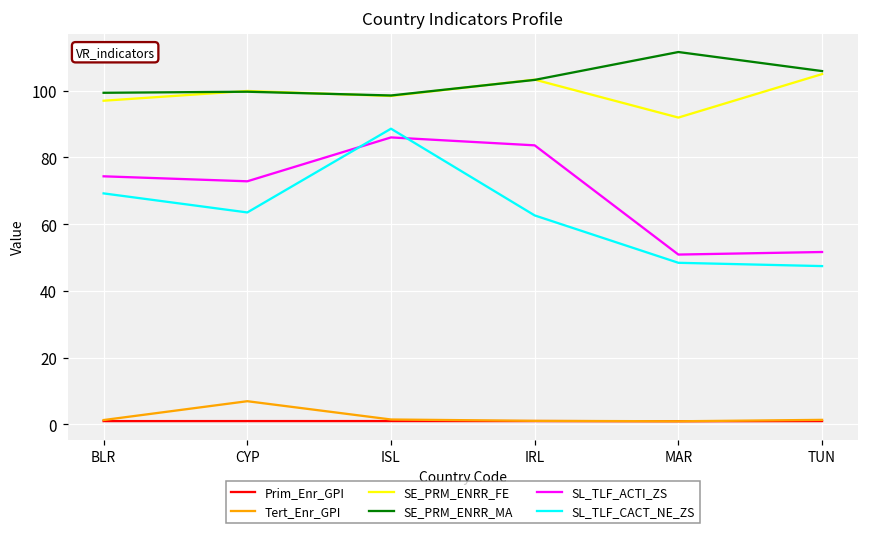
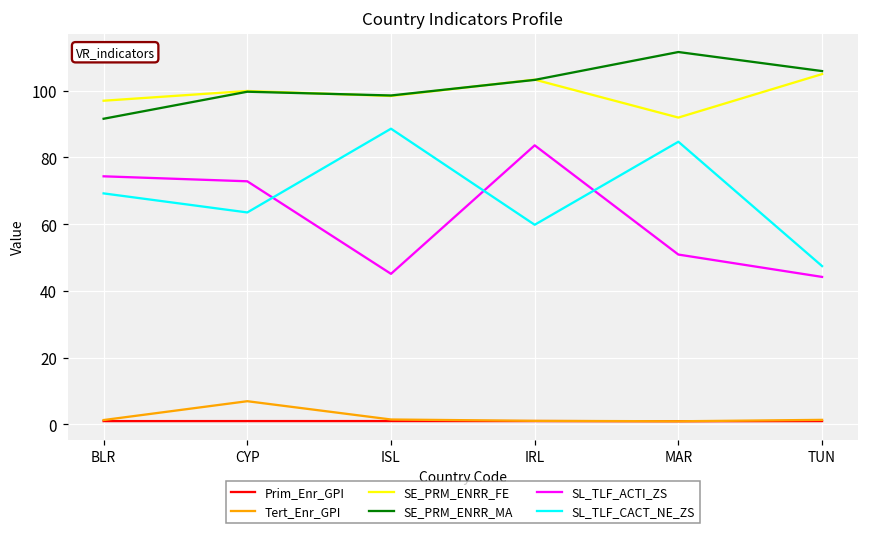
SE_PRM_ENRR_MA, BLR: 99 -> 92
SL_TLF_ACTI_ZS, ISL: 86 -> 45
SL_TLF_CACT_NE_ZS, IRL: 63 -> 60
SL_TLF_CACT_NE_ZS, MAR: 48 -> 85
SL_TLF_ACTI_ZS, TUN: 52 -> 44
